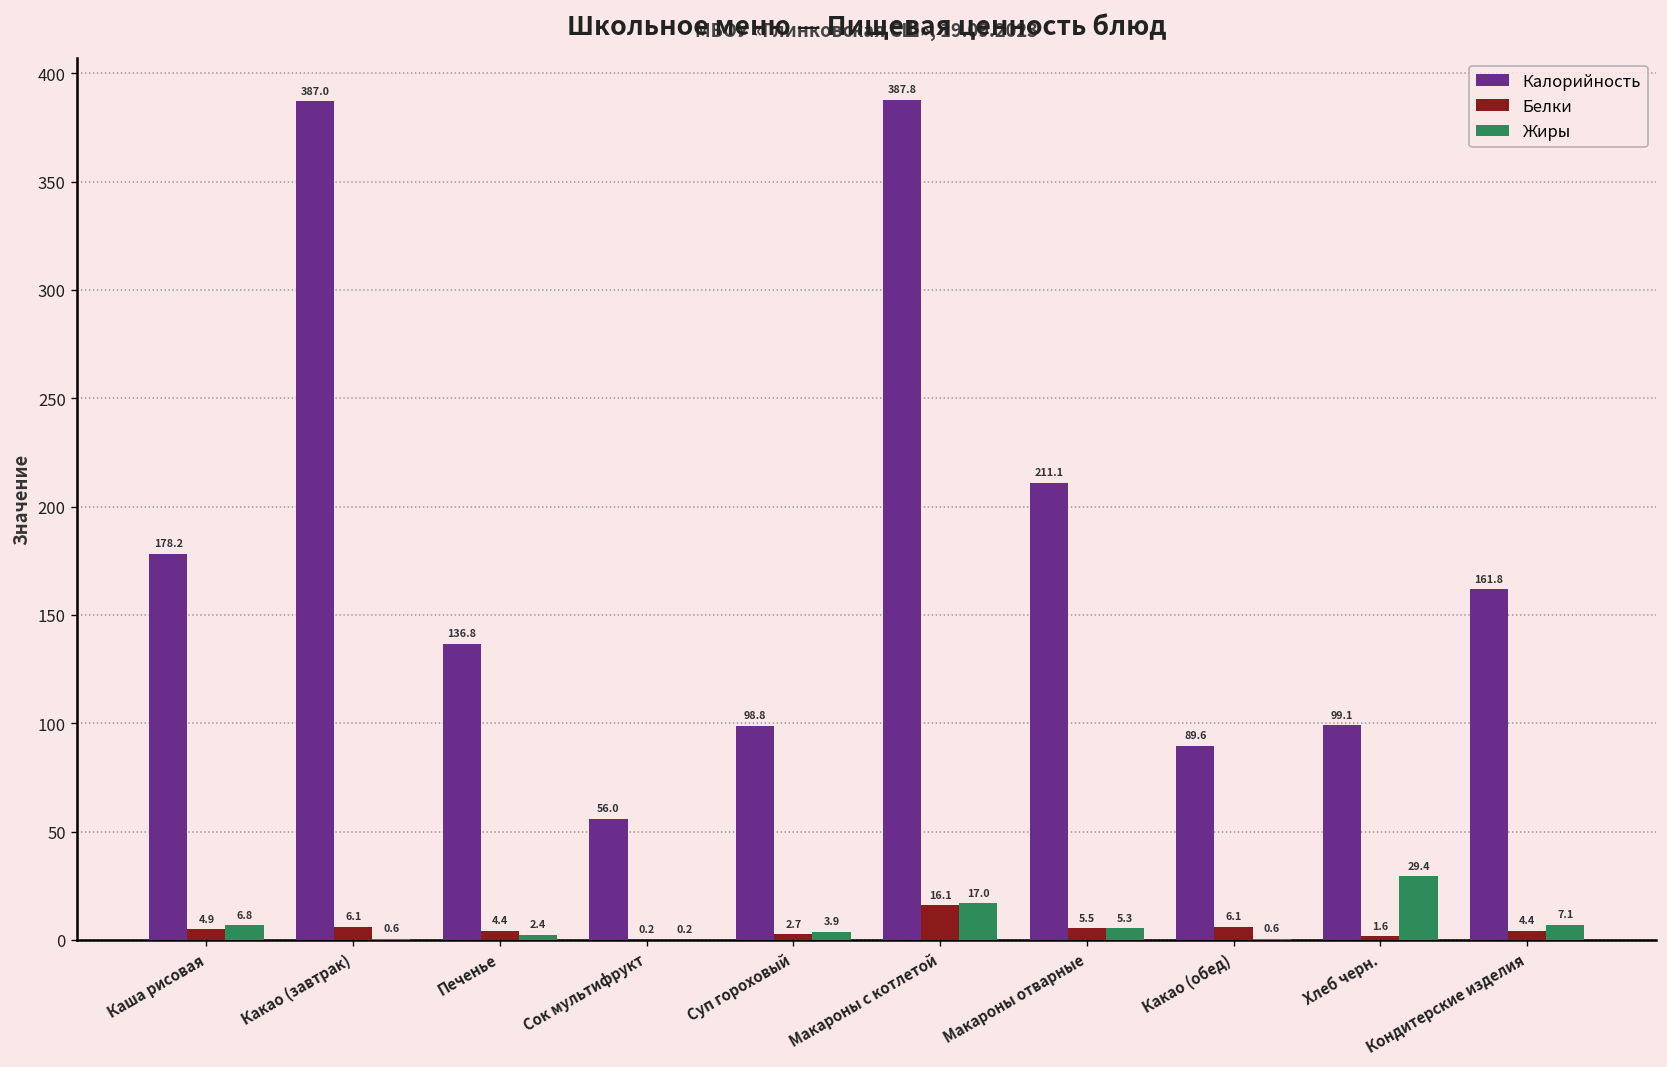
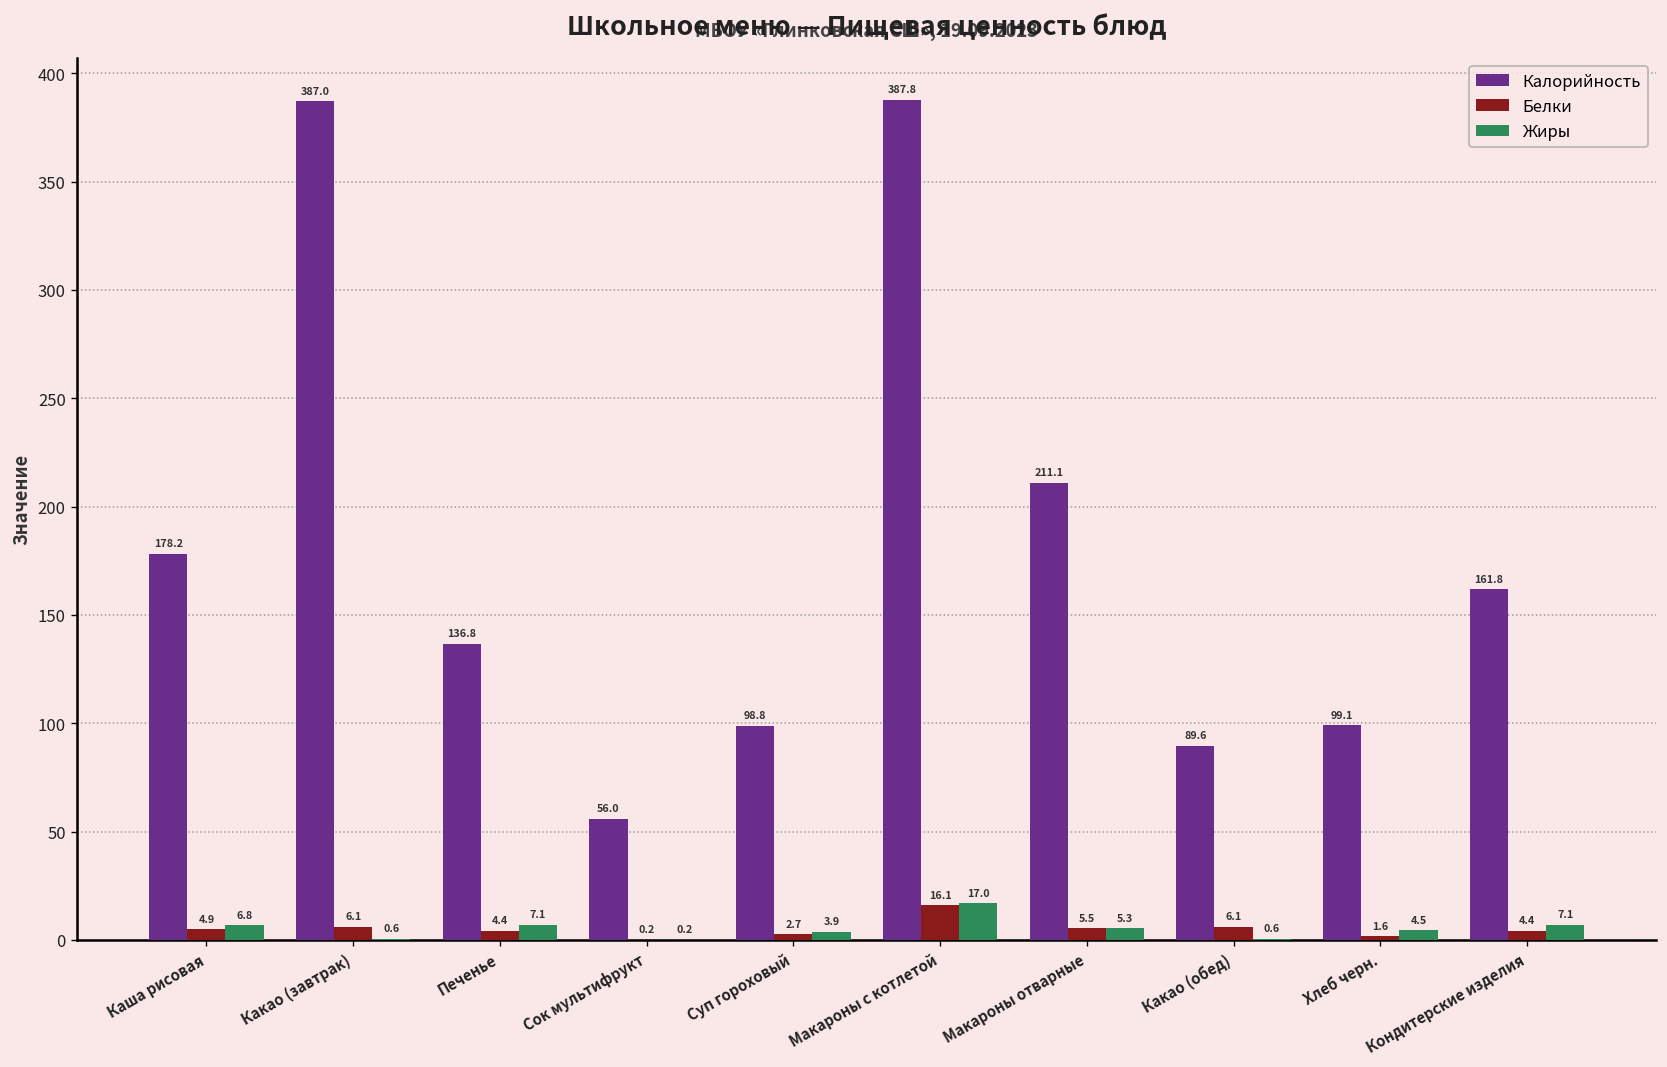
Жиры, Печенье: 2.4 -> 7.1
Жиры, Хлеб черн.: 29.4 -> 4.5
